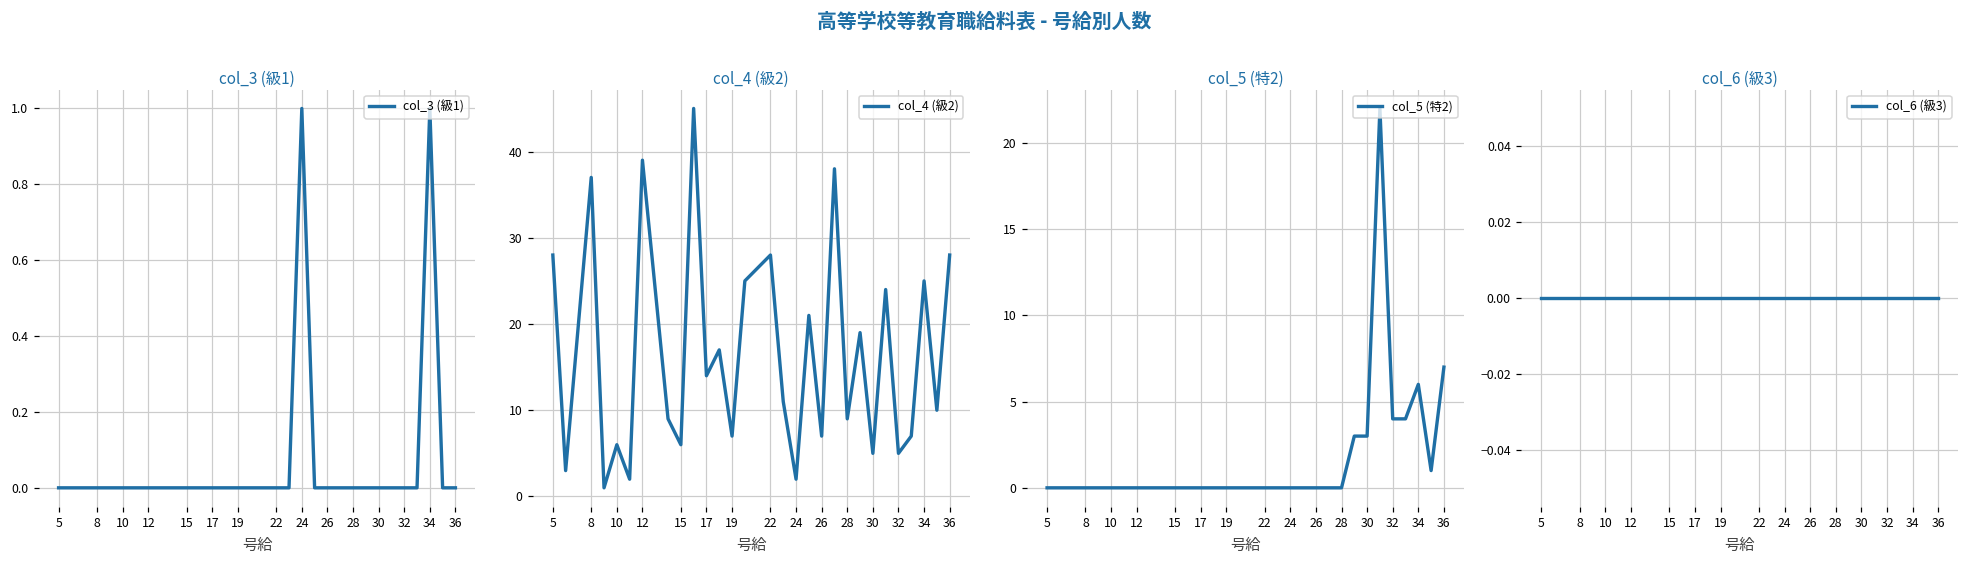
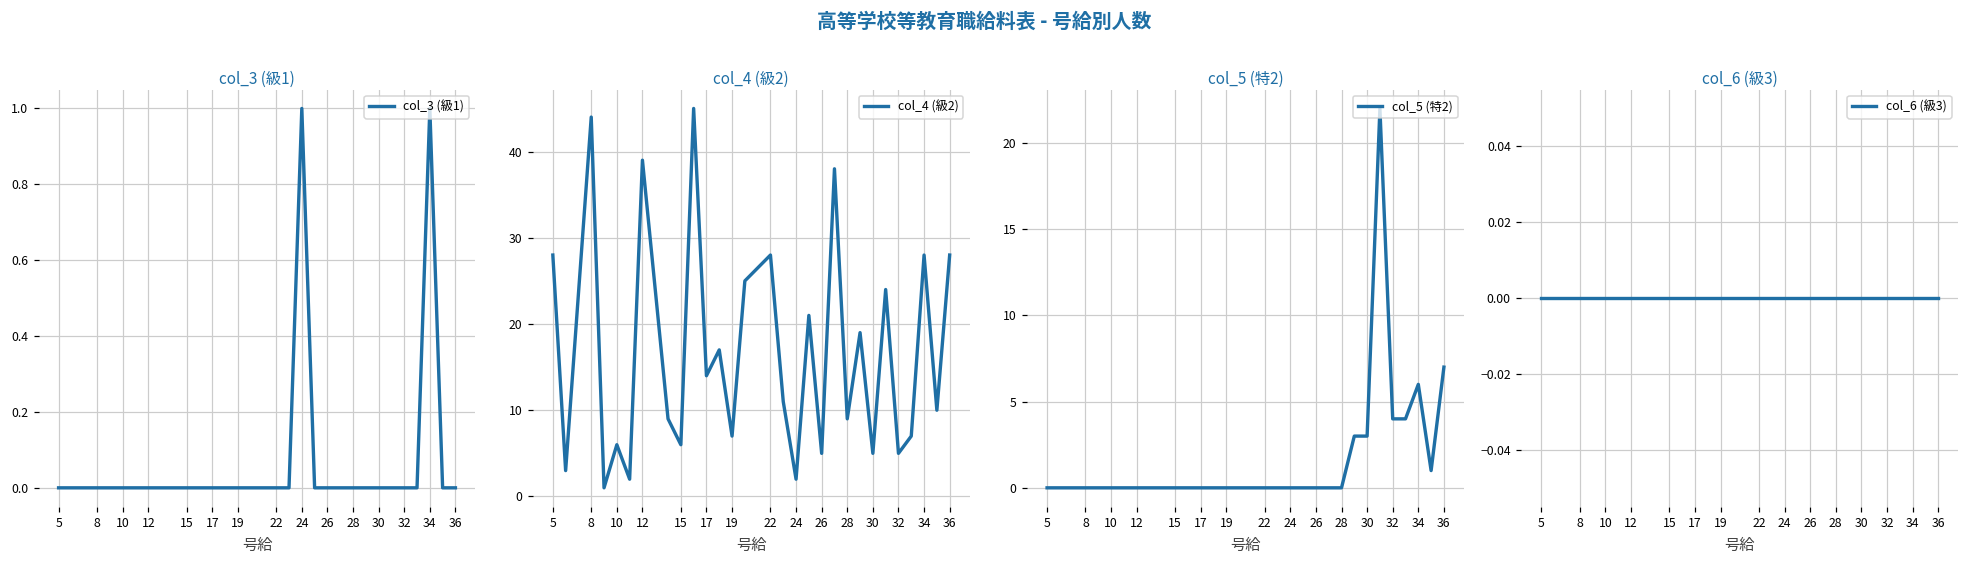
col_4 (級2), 8: 37 -> 44
col_4 (級2), 26: 7 -> 5
col_4 (級2), 34: 25 -> 28
